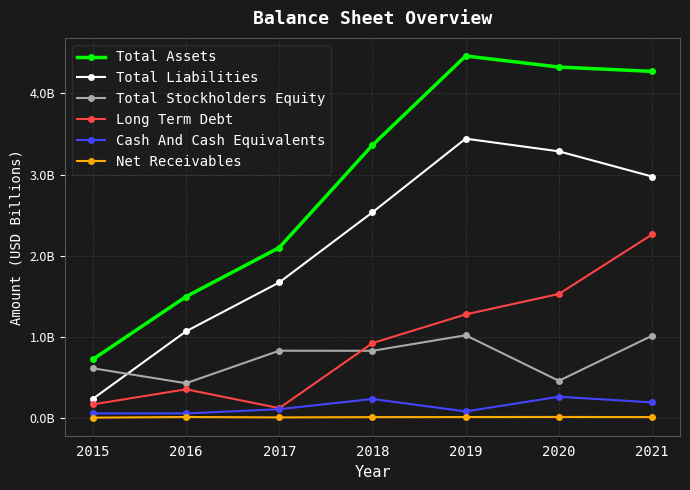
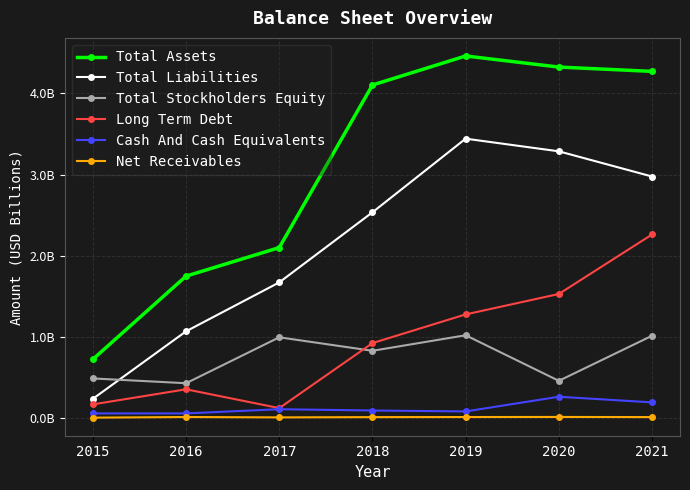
Total Stockholders Equity, 2015: 600000000 -> 500000000
Total Assets, 2016: 1500000000 -> 1700000000
Total Stockholders Equity, 2017: 800000000 -> 1000000000
Total Assets, 2018: 3400000000 -> 4100000000
Cash And Cash Equivalents, 2018: 200000000 -> 100000000
